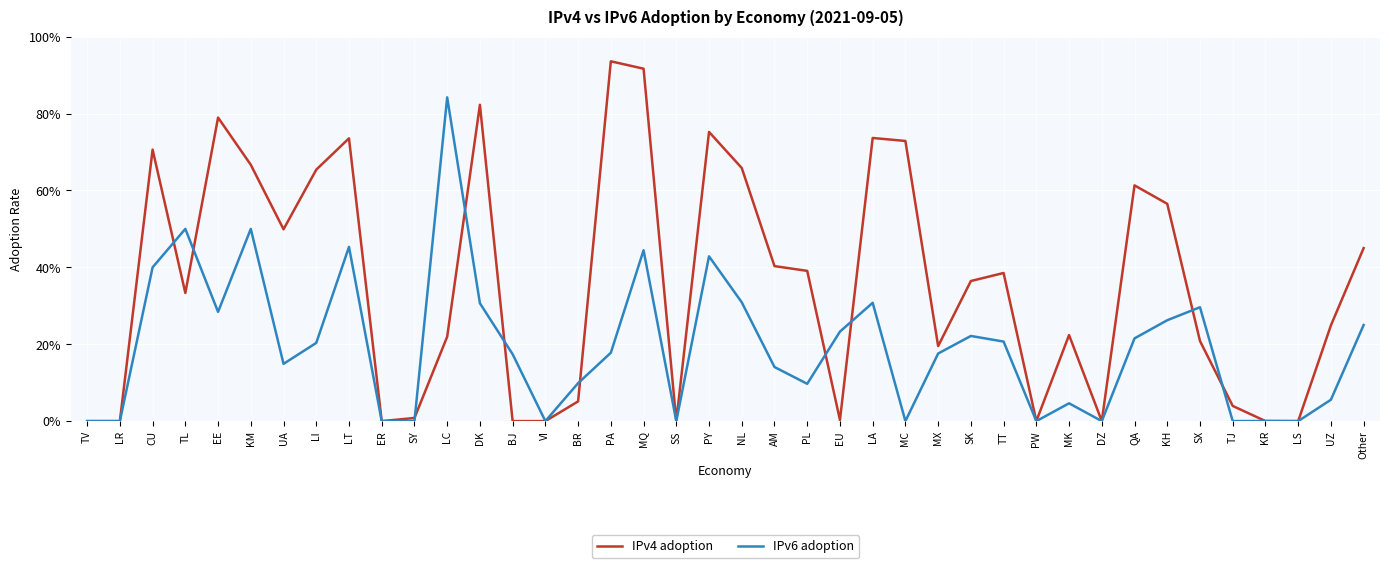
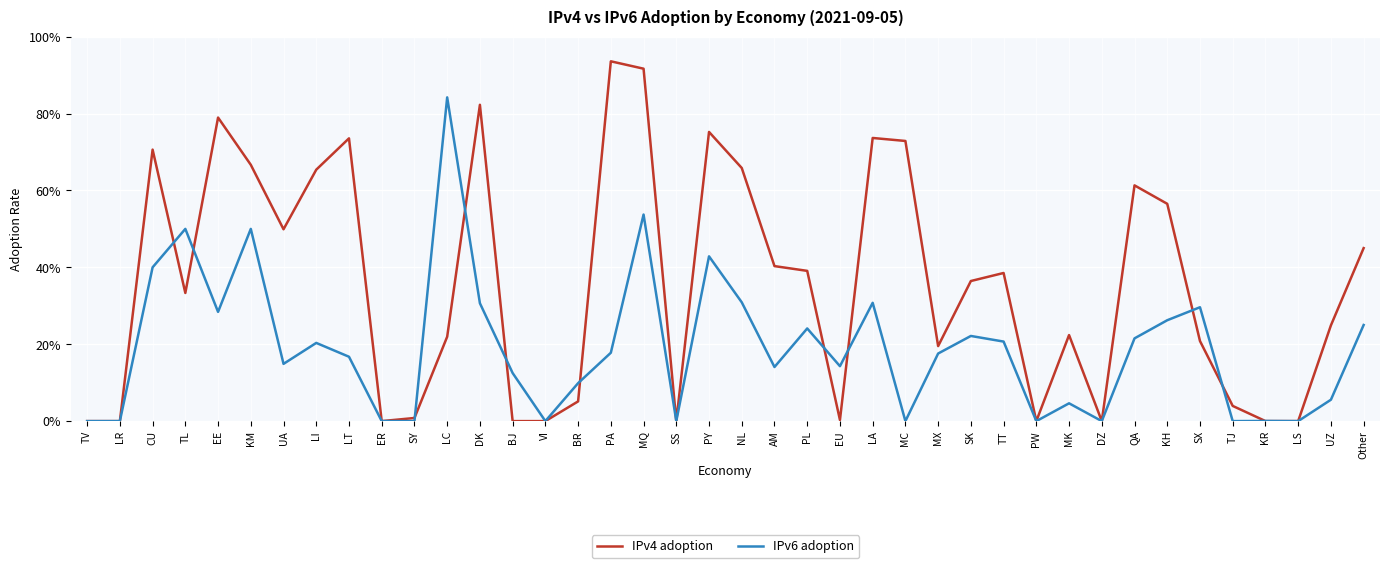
IPv6 adoption, LT: 45% -> 17%
IPv6 adoption, BJ: 17% -> 13%
IPv6 adoption, MQ: 44% -> 54%
IPv6 adoption, PL: 10% -> 24%
IPv6 adoption, EU: 23% -> 14%
